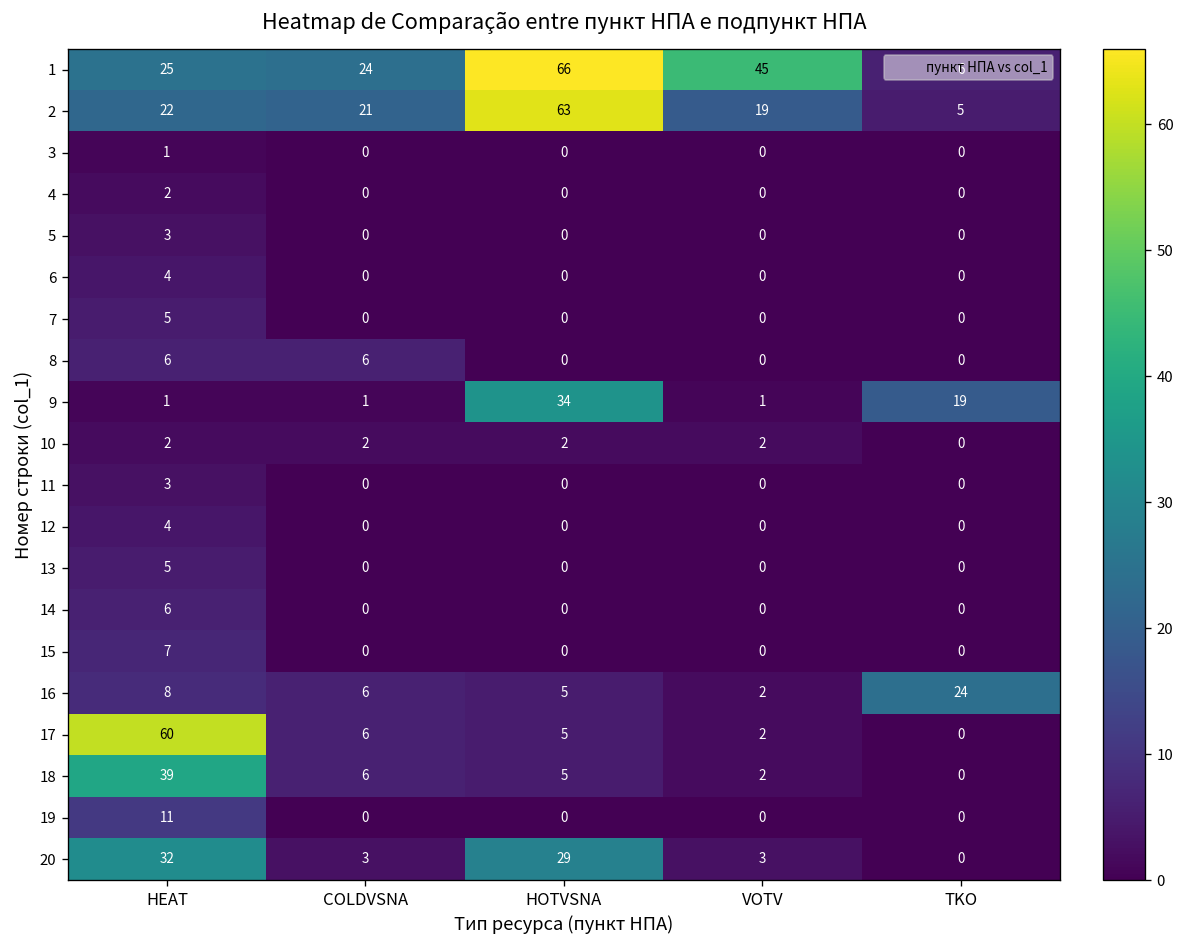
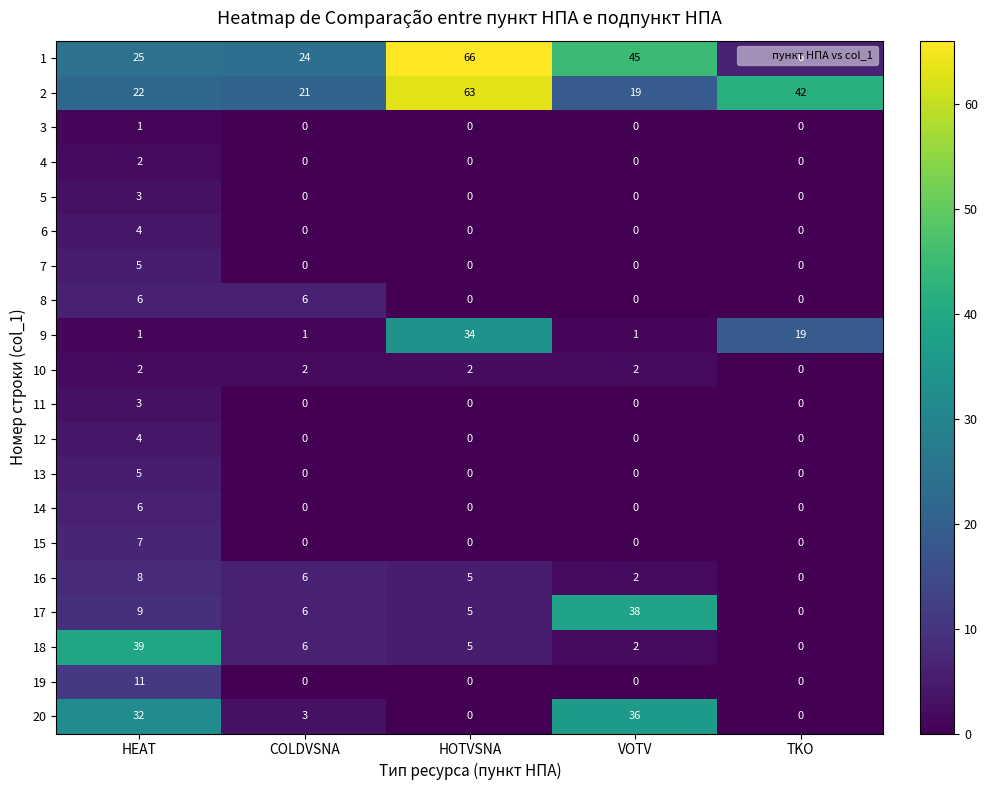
2, TKO: 5 -> 42
16, TKO: 24 -> 0
17, HEAT: 60 -> 9
17, VOTV: 2 -> 38
20, HOTVSNA: 29 -> 0
20, VOTV: 3 -> 36
